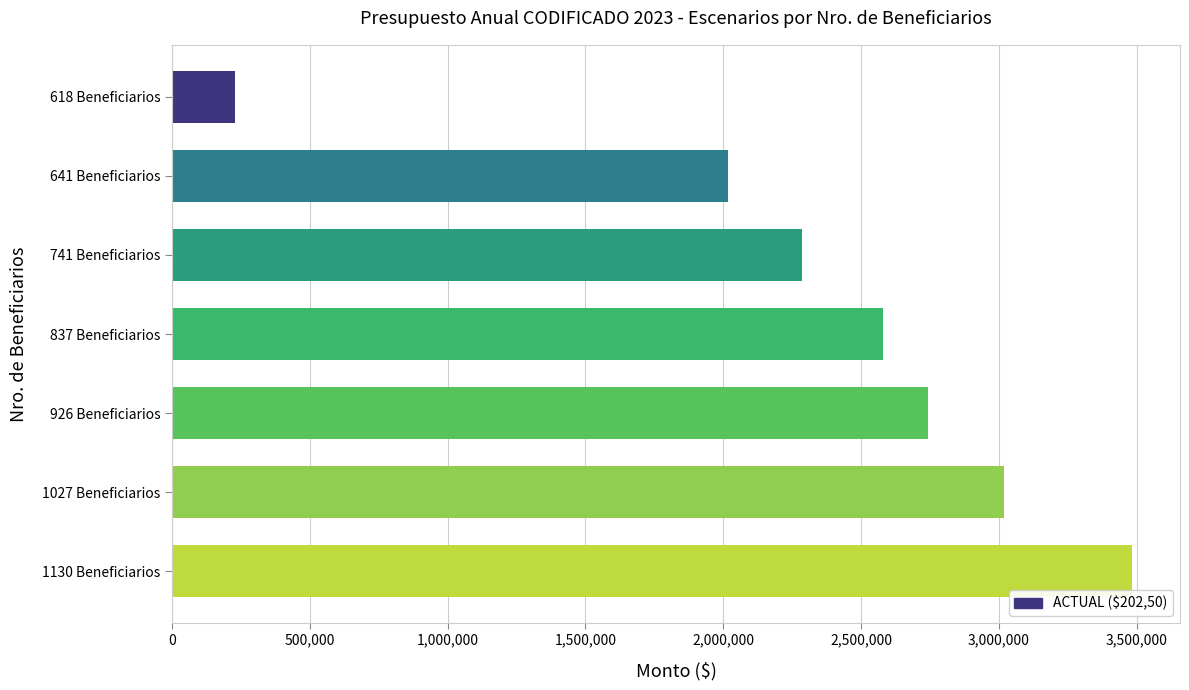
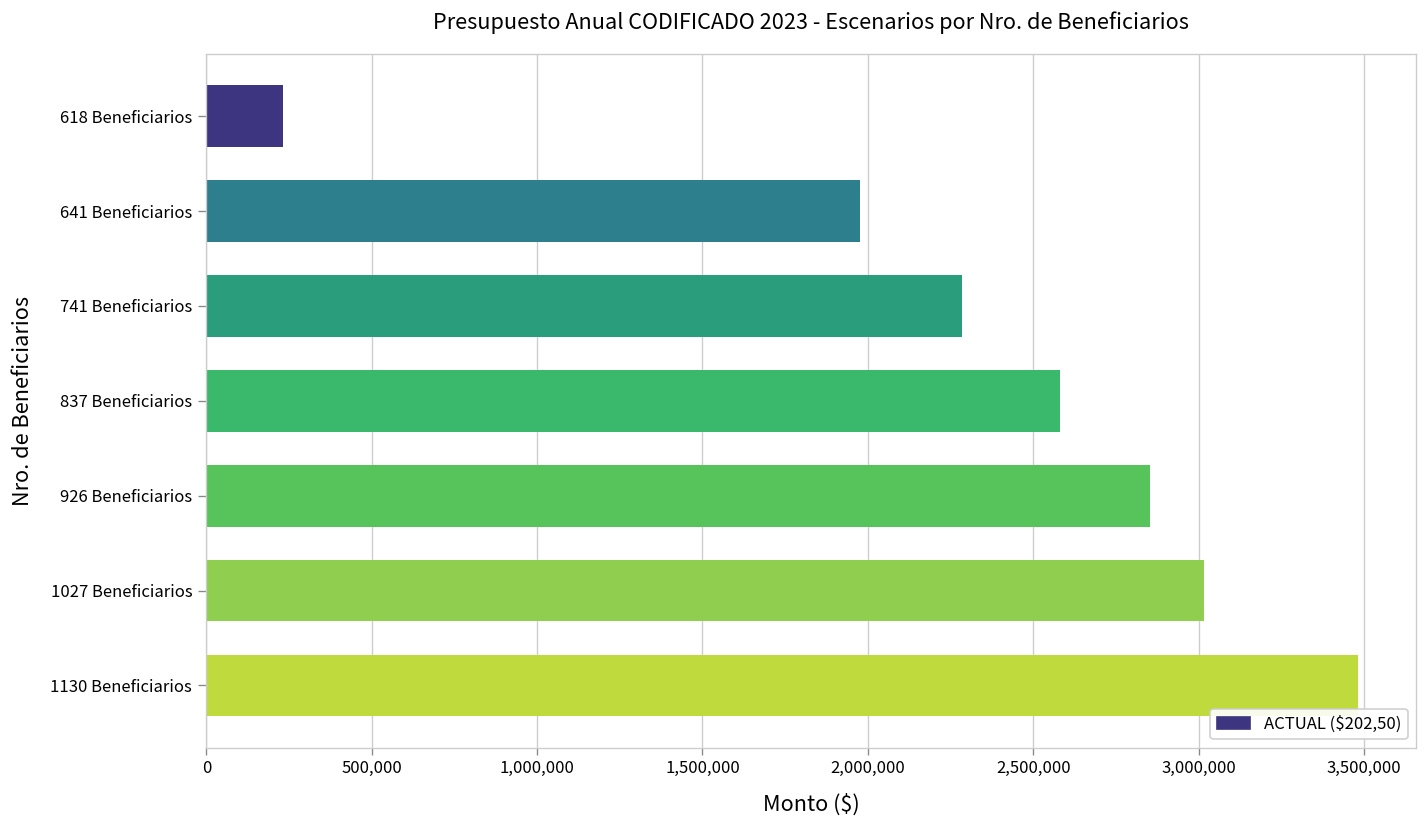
641 Beneficiarios: 2,020,000 -> 1,980,000
926 Beneficiarios: 2,740,000 -> 2,850,000
